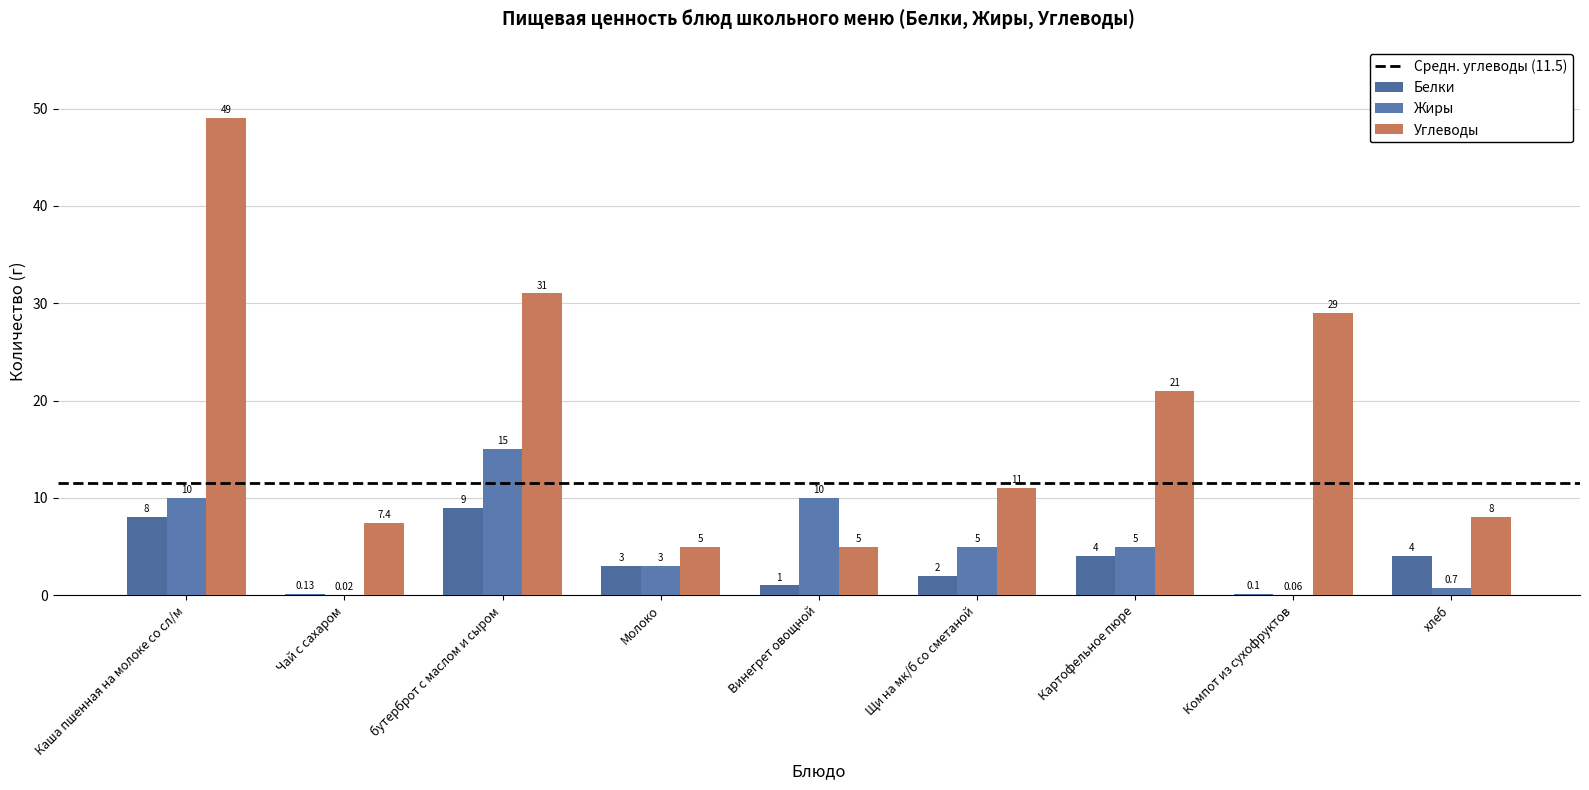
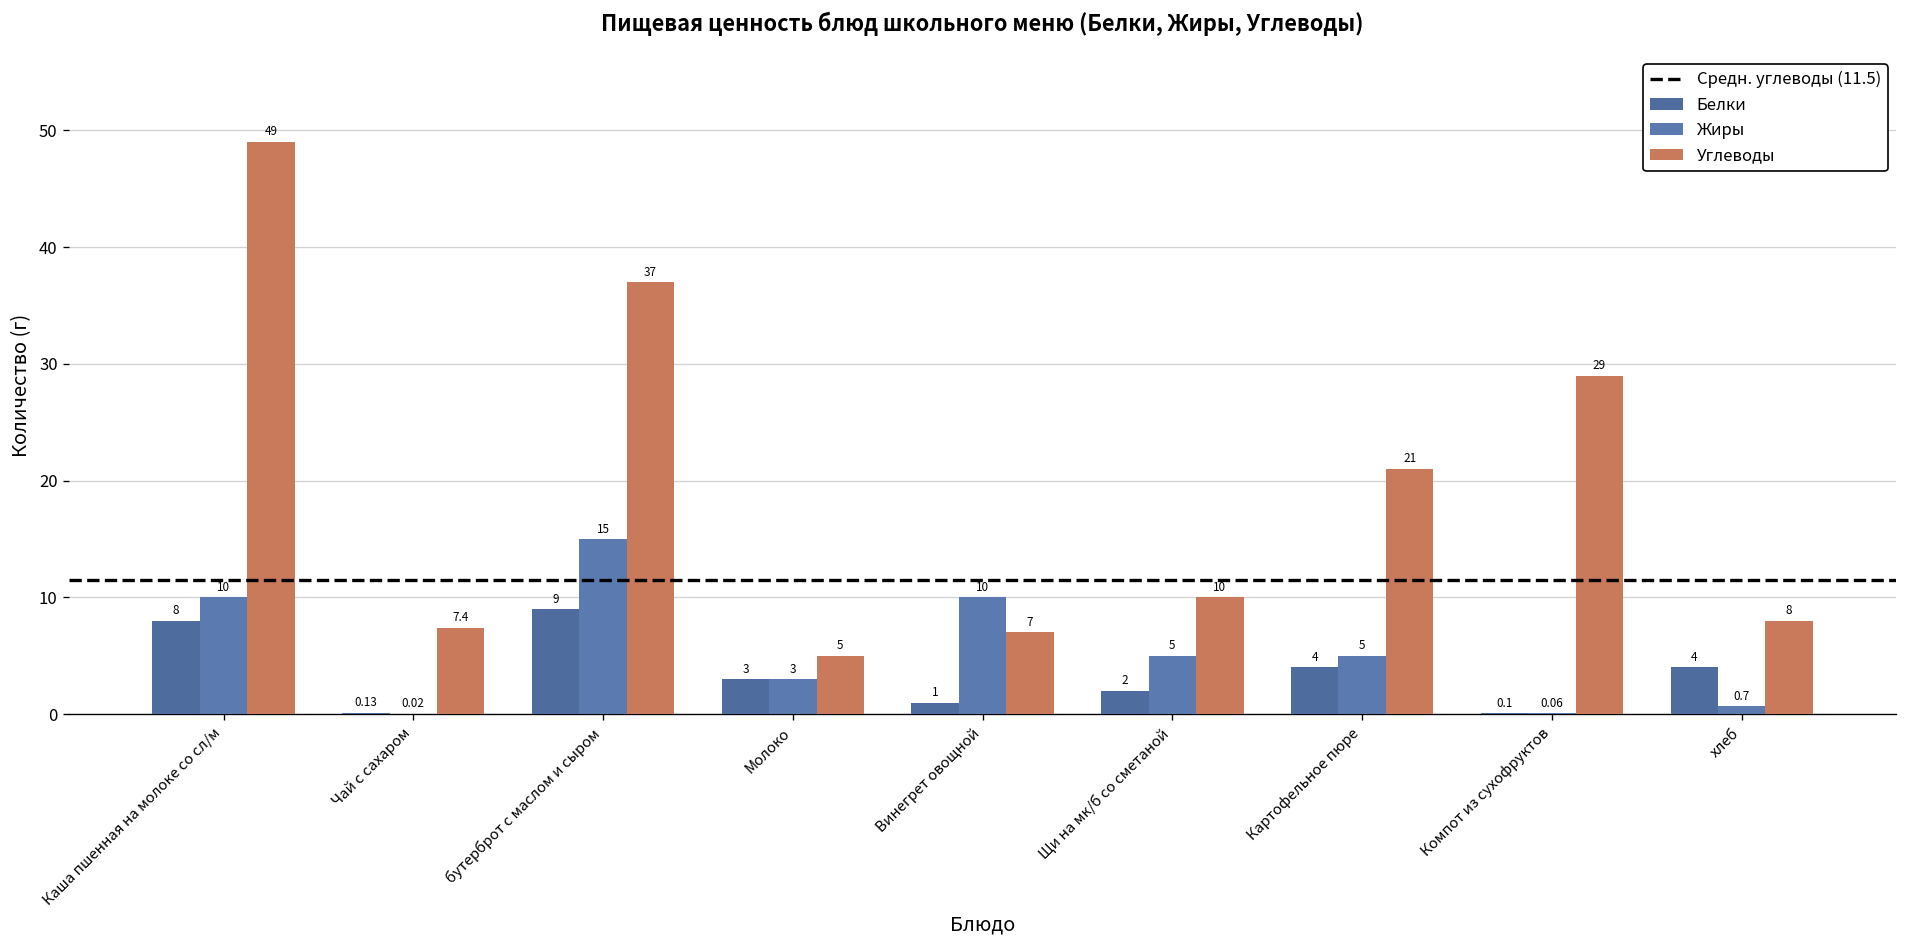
Углеводы, бутерброт с маслом и сыром: 31 -> 37
Углеводы, Винегрет овощной: 5 -> 7
Углеводы, Щи на мк/б со сметаной: 11 -> 10
